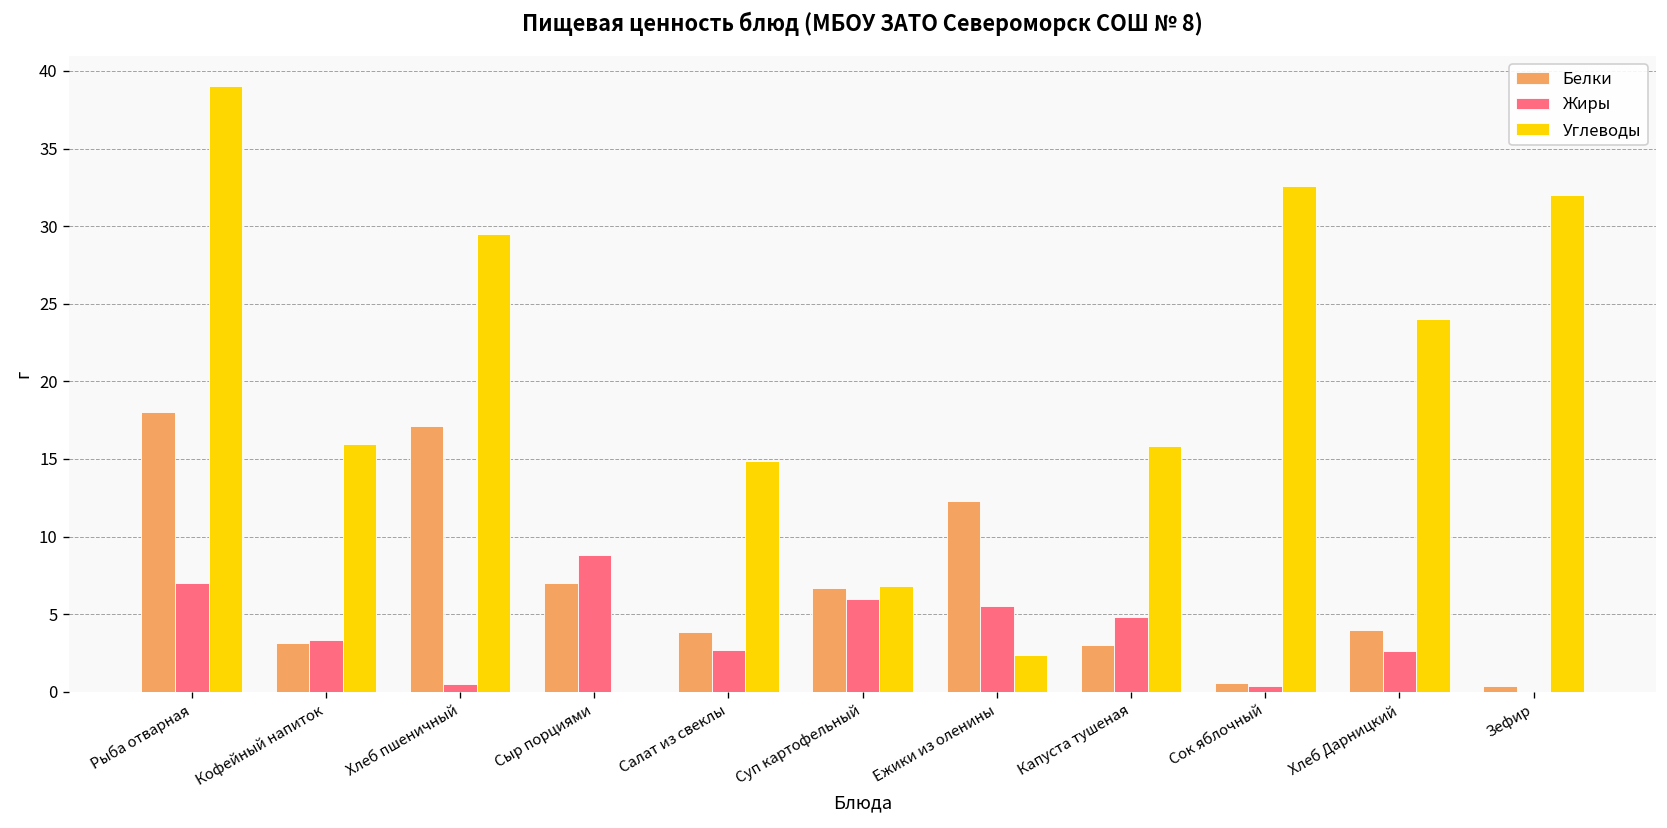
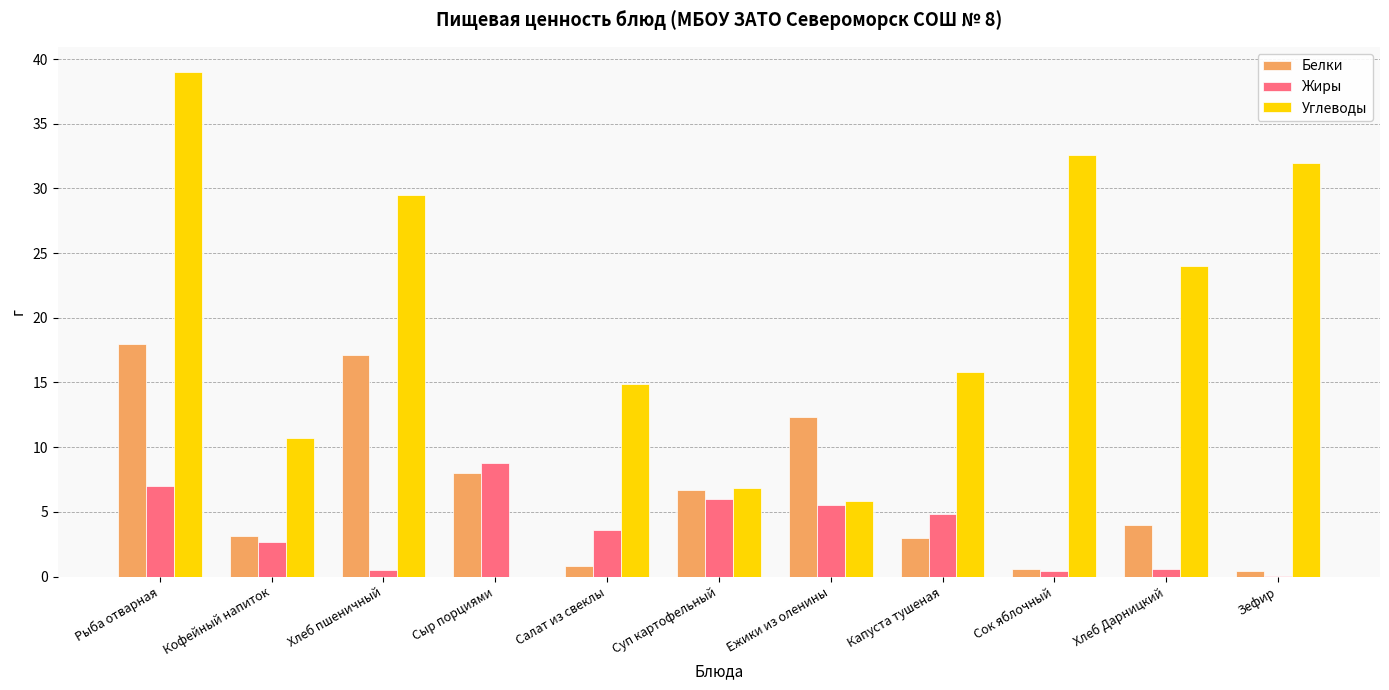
Жиры, Кофейный напиток: 3.4 -> 2.7
Углеводы, Кофейный напиток: 15.9 -> 10.7
Белки, Сыр порциями: 7 -> 8
Белки, Салат из свеклы: 3.8 -> 0.9
Жиры, Салат из свеклы: 2.7 -> 3.6
Углеводы, Ежики из оленины: 2.4 -> 5.9
Жиры, Хлеб Дарницкий: 2.6 -> 0.6
